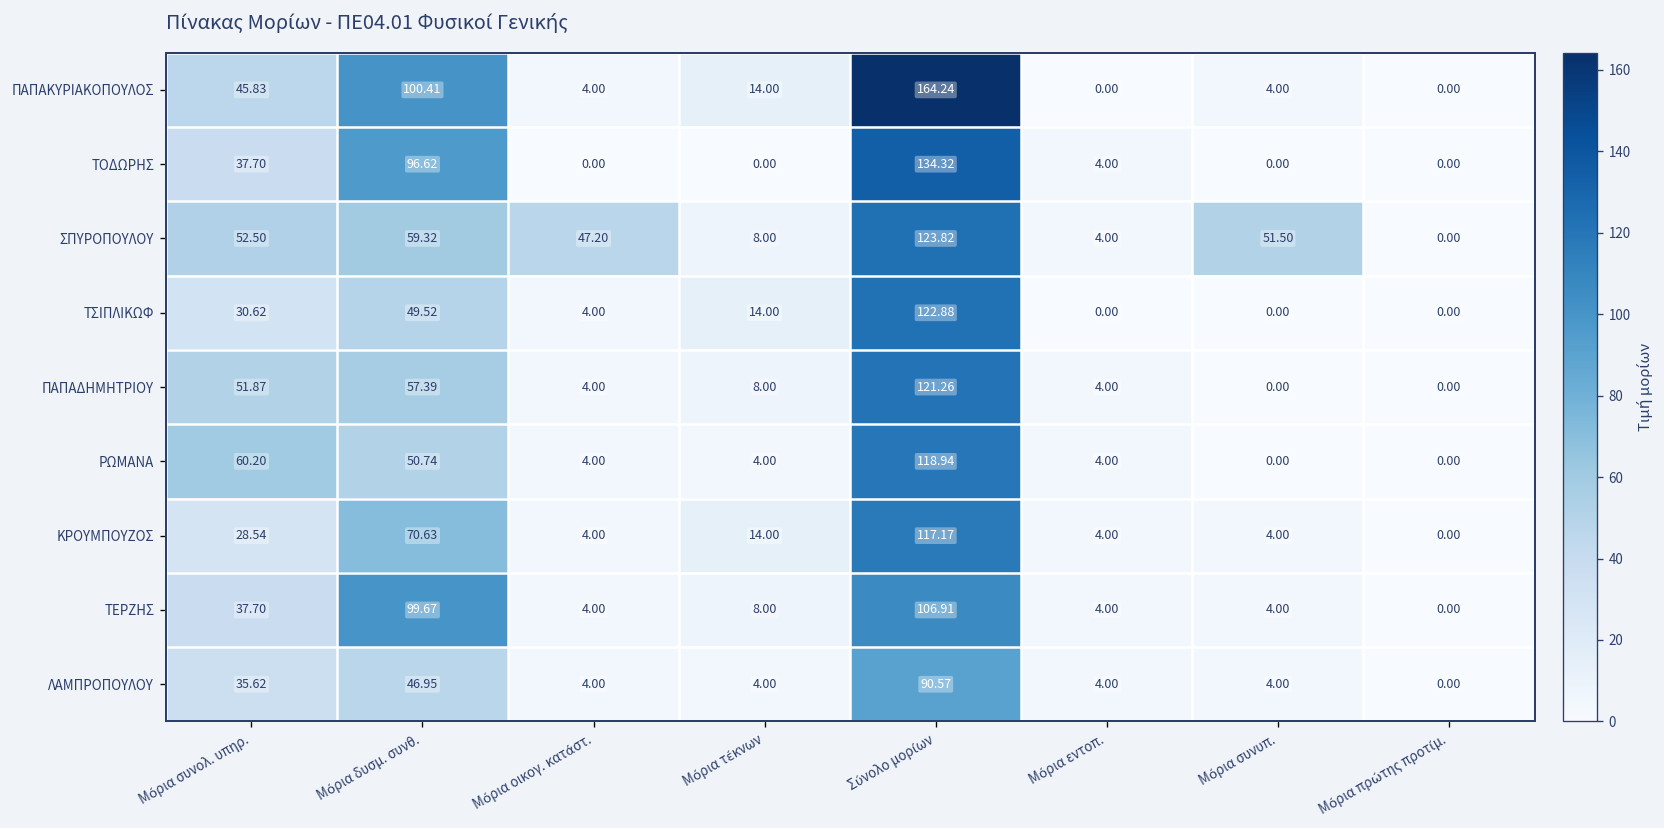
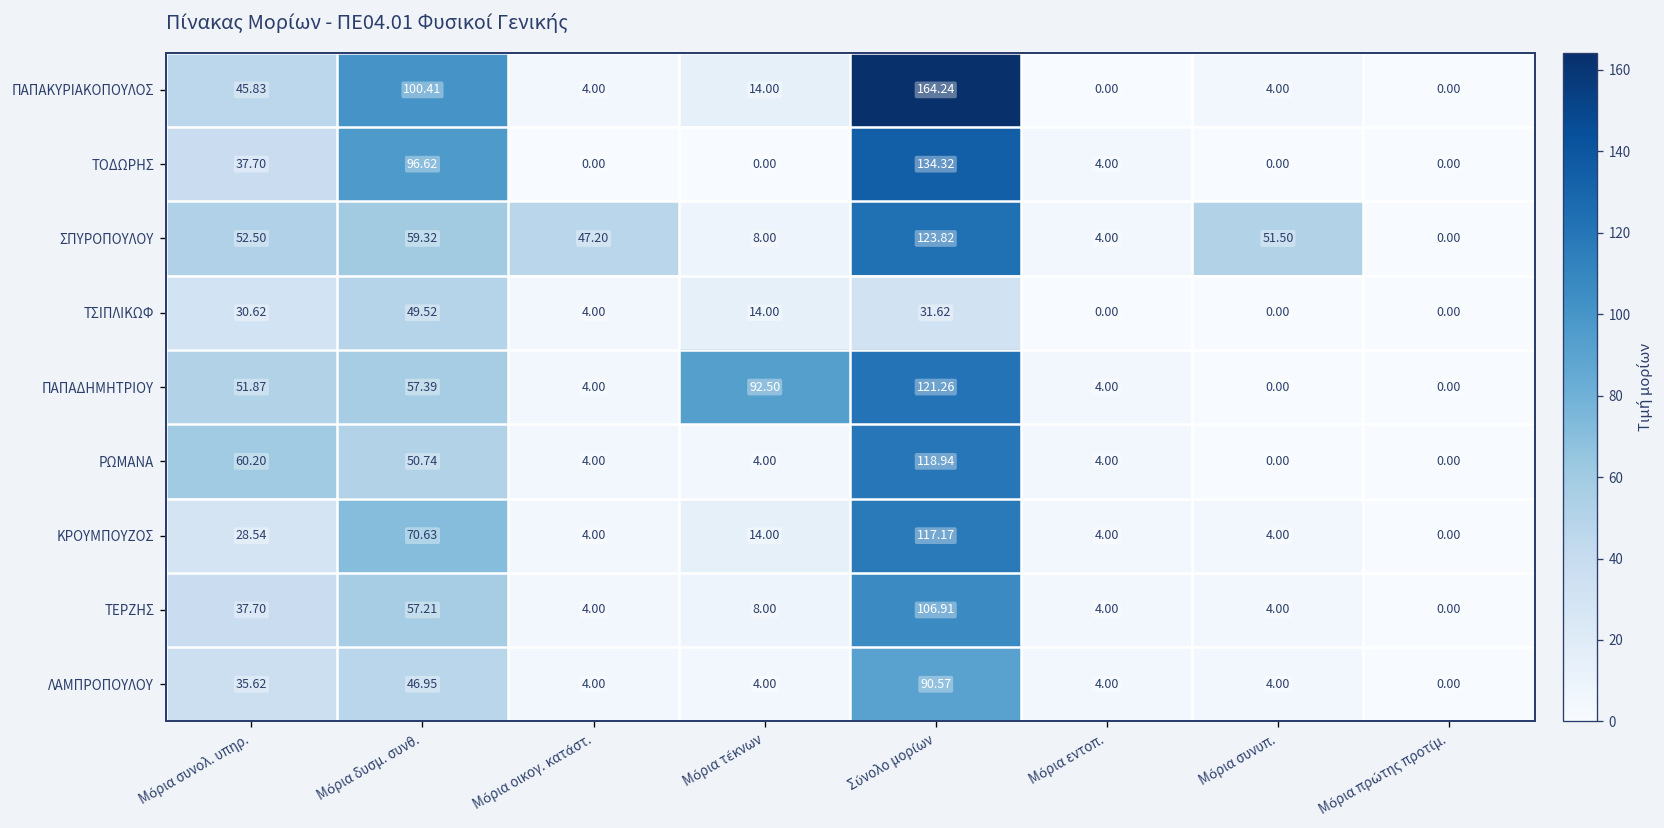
ΤΣΙΠΛΙΚΩΦ, Σύνολο μορίων: 122.88 -> 31.62
ΠΑΠΑΔΗΜΗΤΡΙΟΥ, Μόρια τέκνων: 8.00 -> 92.50
ΤΕΡΖΗΣ, Μόρια δυσμ. συνθ.: 99.67 -> 57.21
